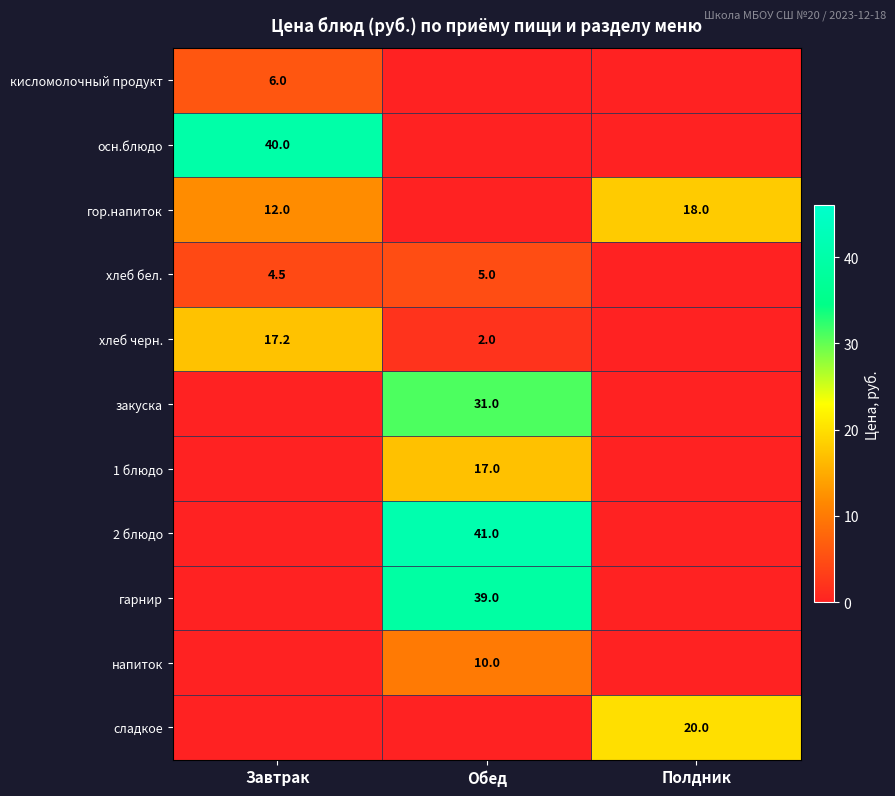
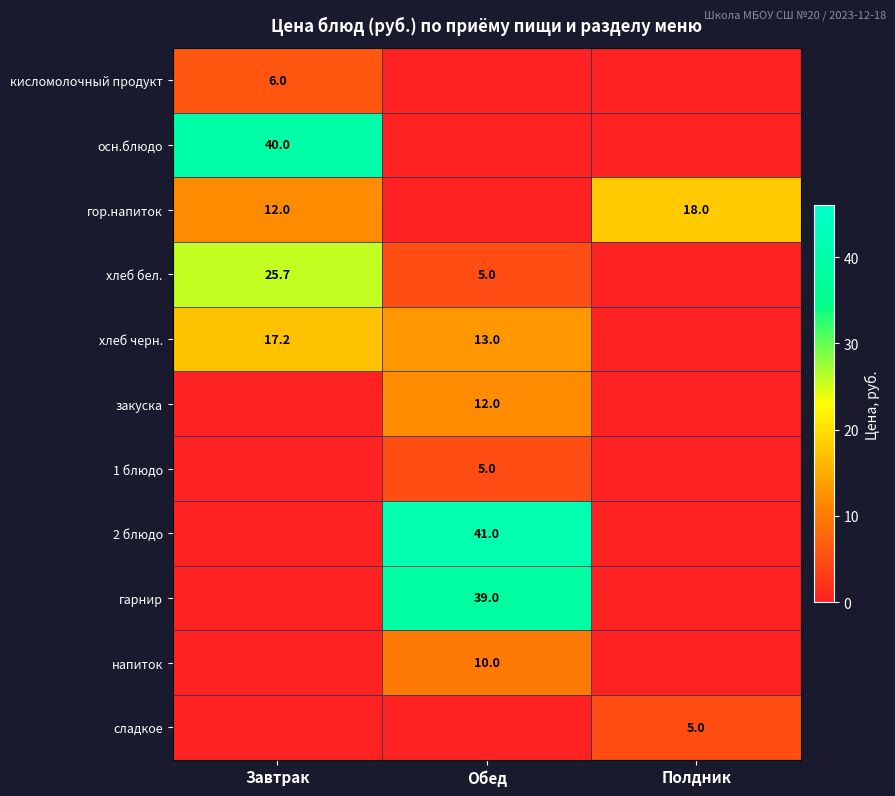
хлеб бел., Завтрак: 4.5 -> 25.7
хлеб черн., Обед: 2.0 -> 13.0
закуска, Обед: 31.0 -> 12.0
1 блюдо, Обед: 17.0 -> 5.0
сладкое, Полдник: 20.0 -> 5.0
